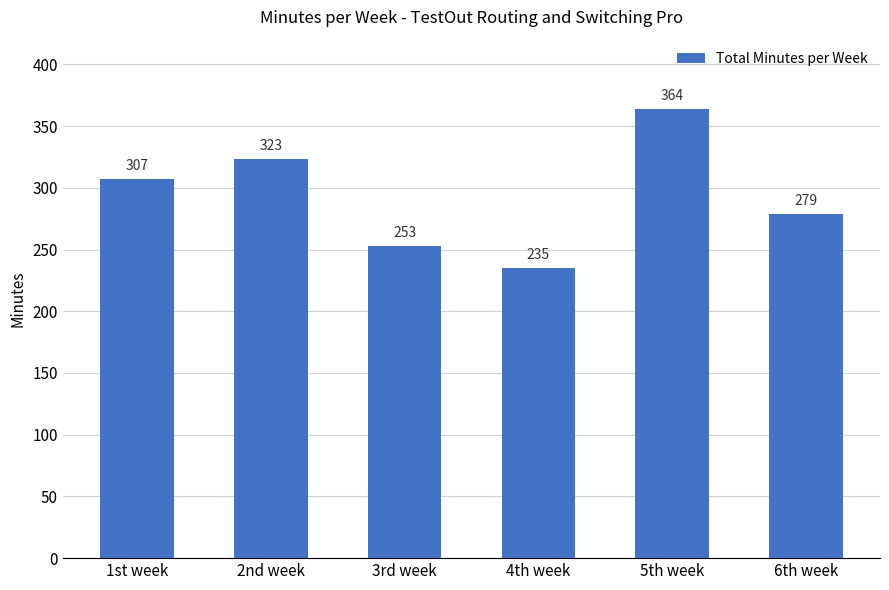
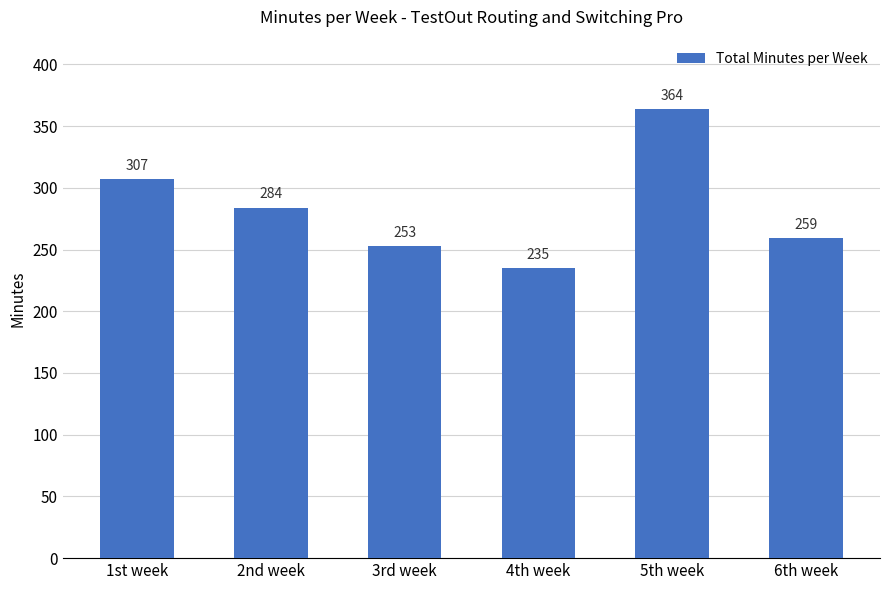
2nd week: 323 -> 284
6th week: 279 -> 259
